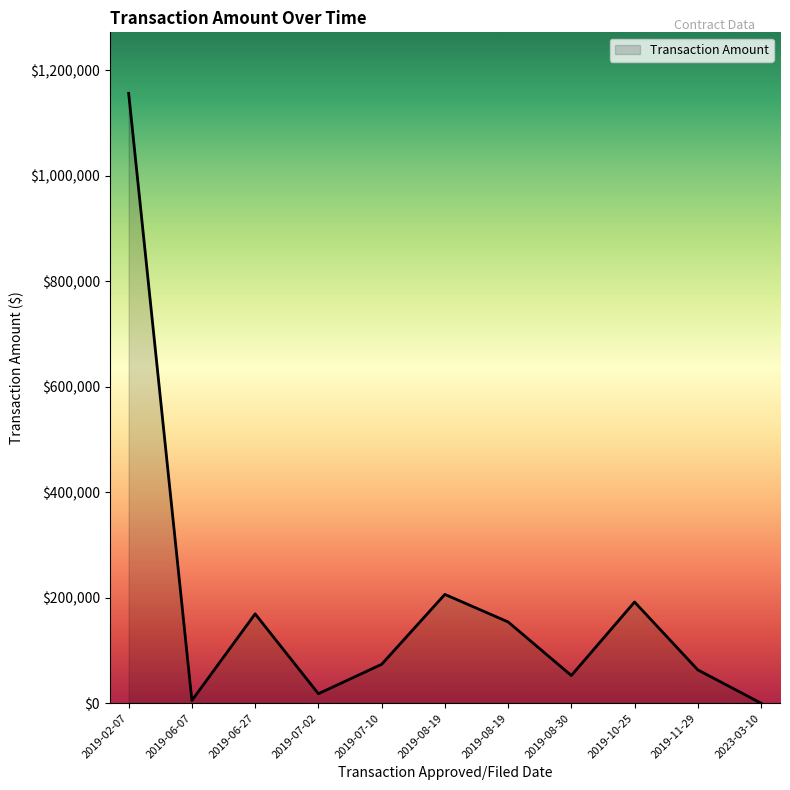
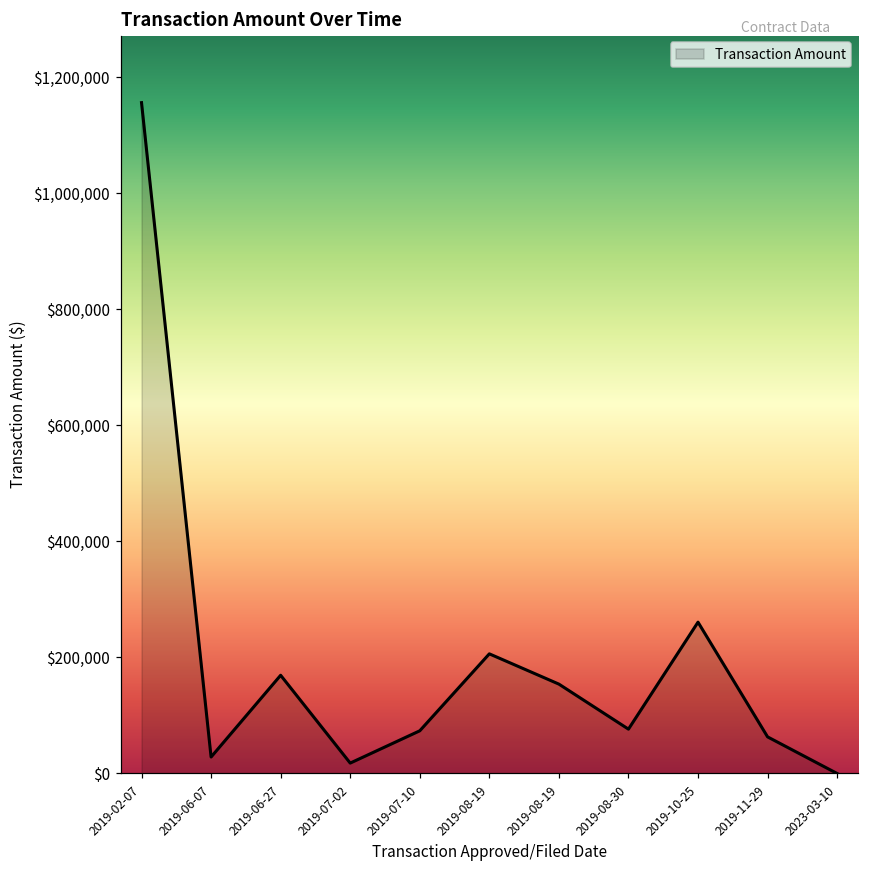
2019-06-07: $10,000 -> $30,000
2019-08-30: $50,000 -> $80,000
2019-10-25: $190,000 -> $260,000
